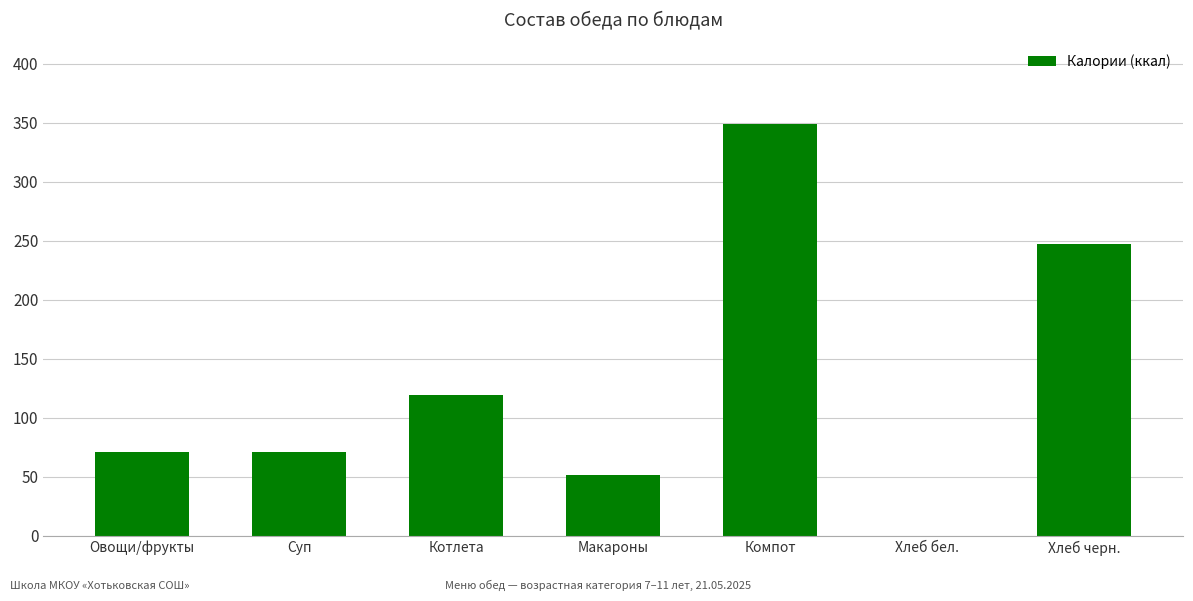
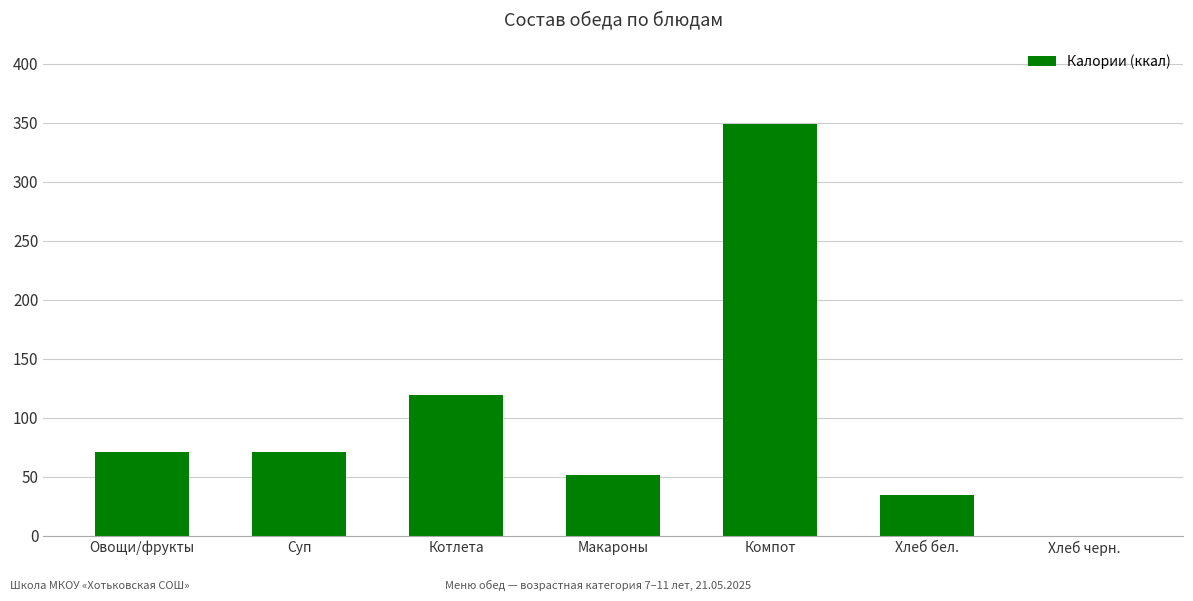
Хлеб бел.: 0 -> 35
Хлеб черн.: 247 -> 0
